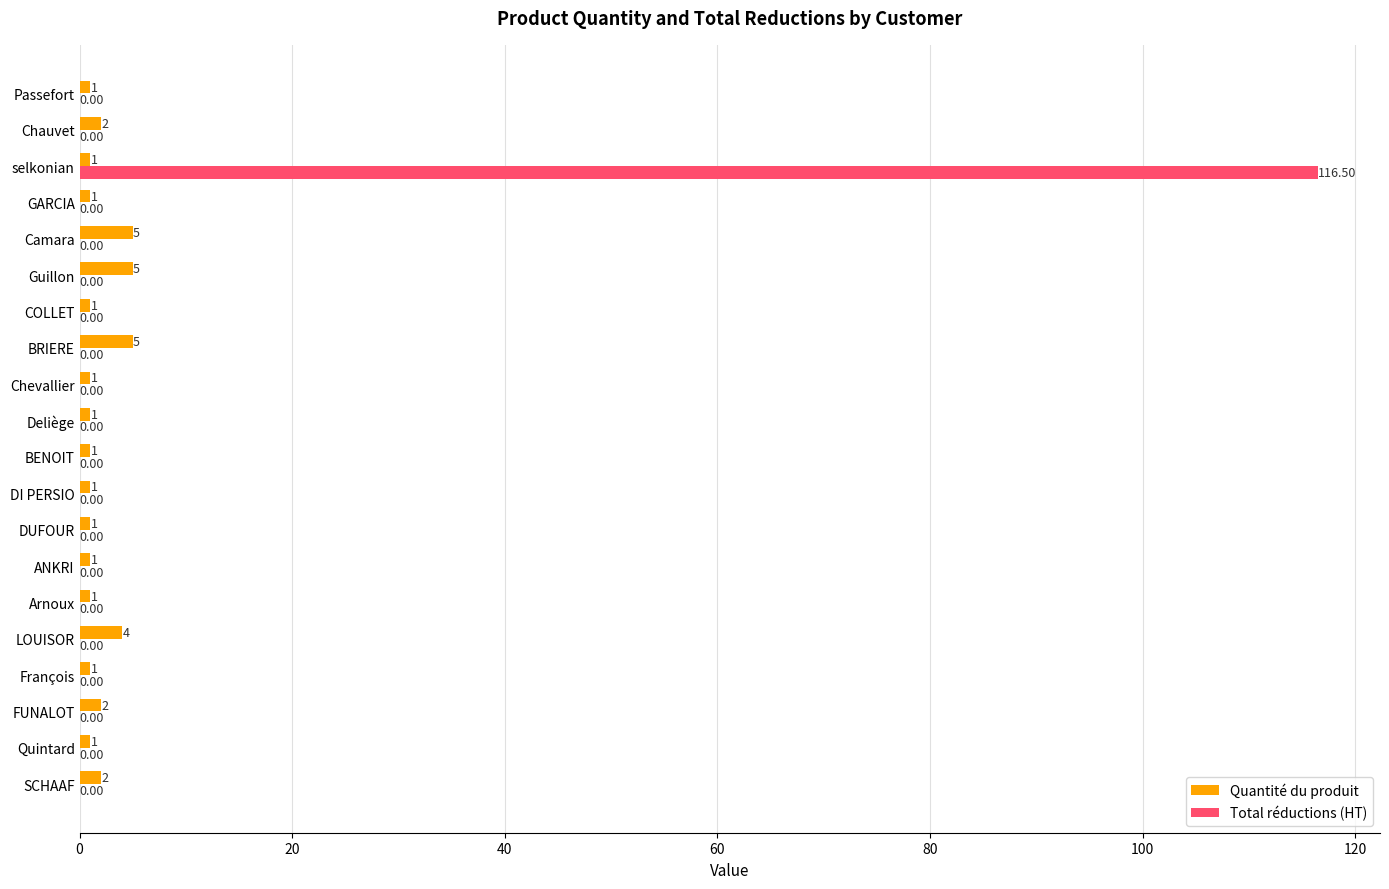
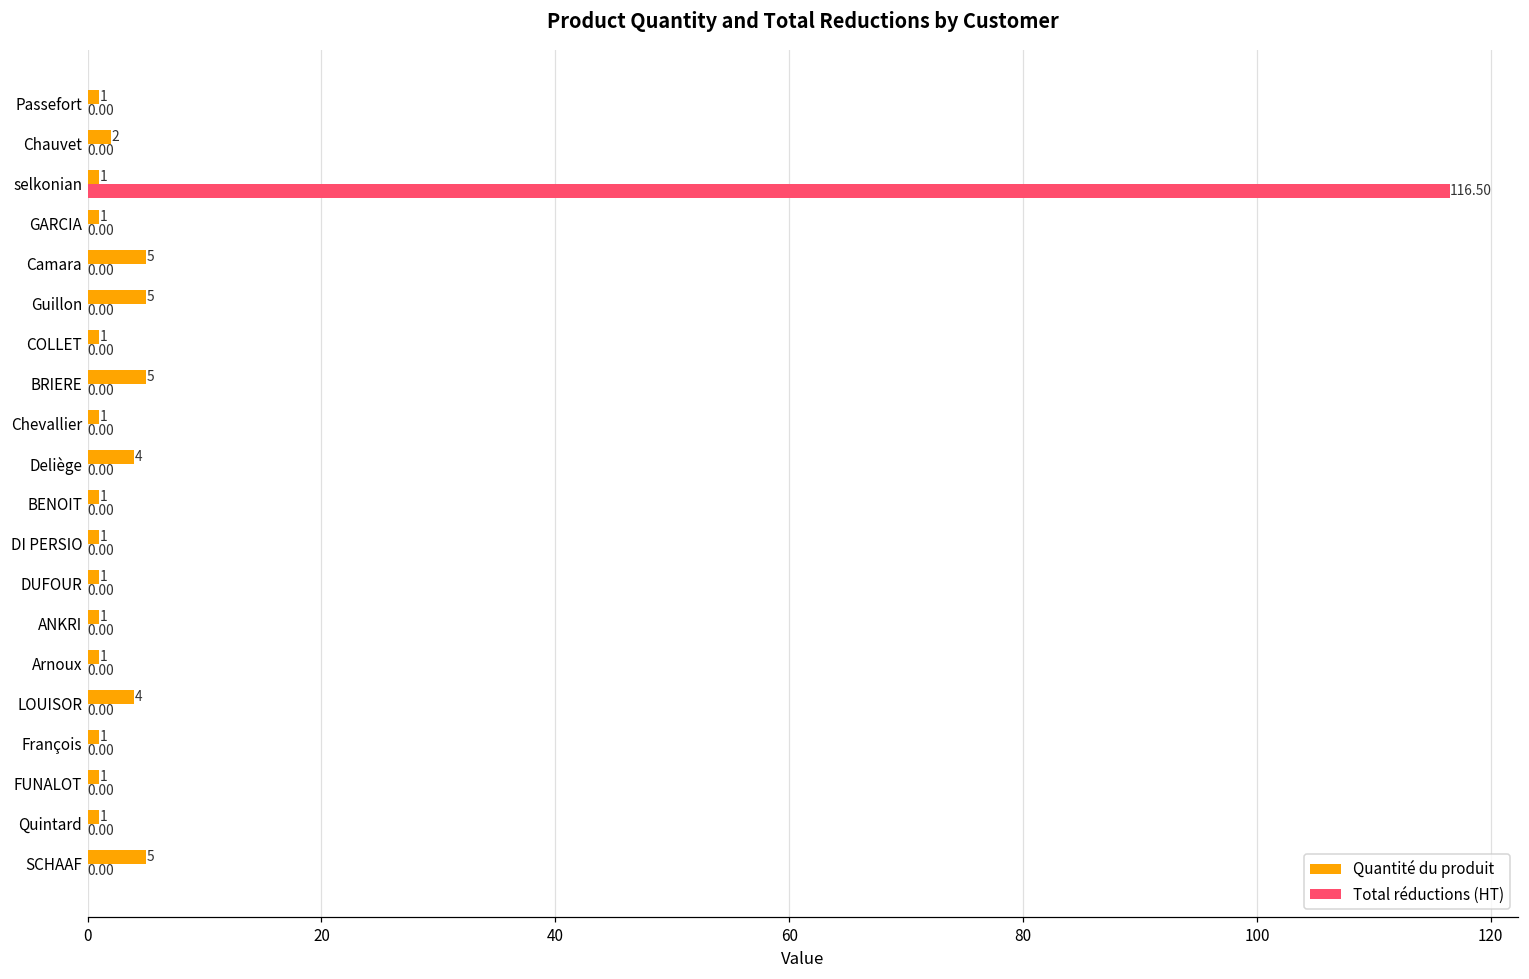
Quantité du produit, Deliège: 1 -> 4
Quantité du produit, FUNALOT: 2 -> 1
Quantité du produit, SCHAAF: 2 -> 5
